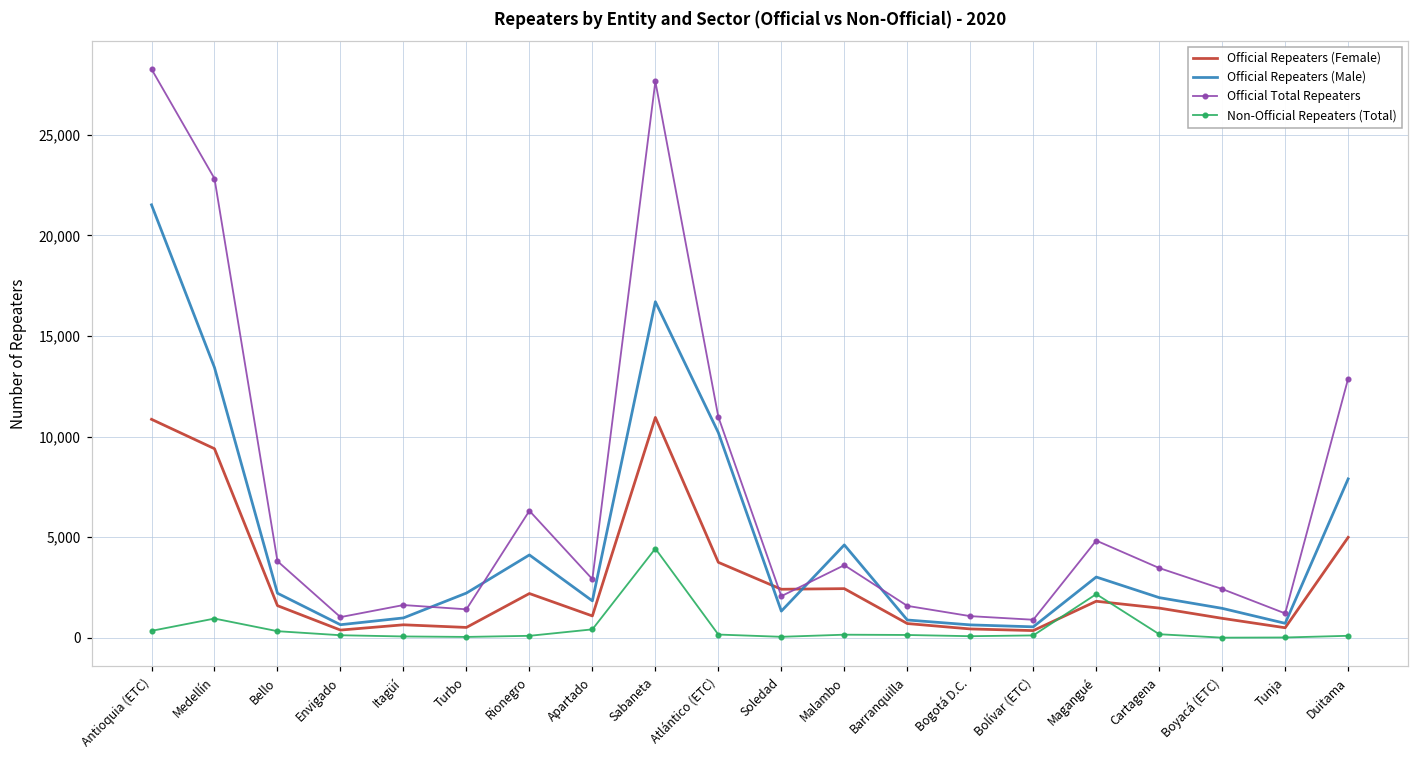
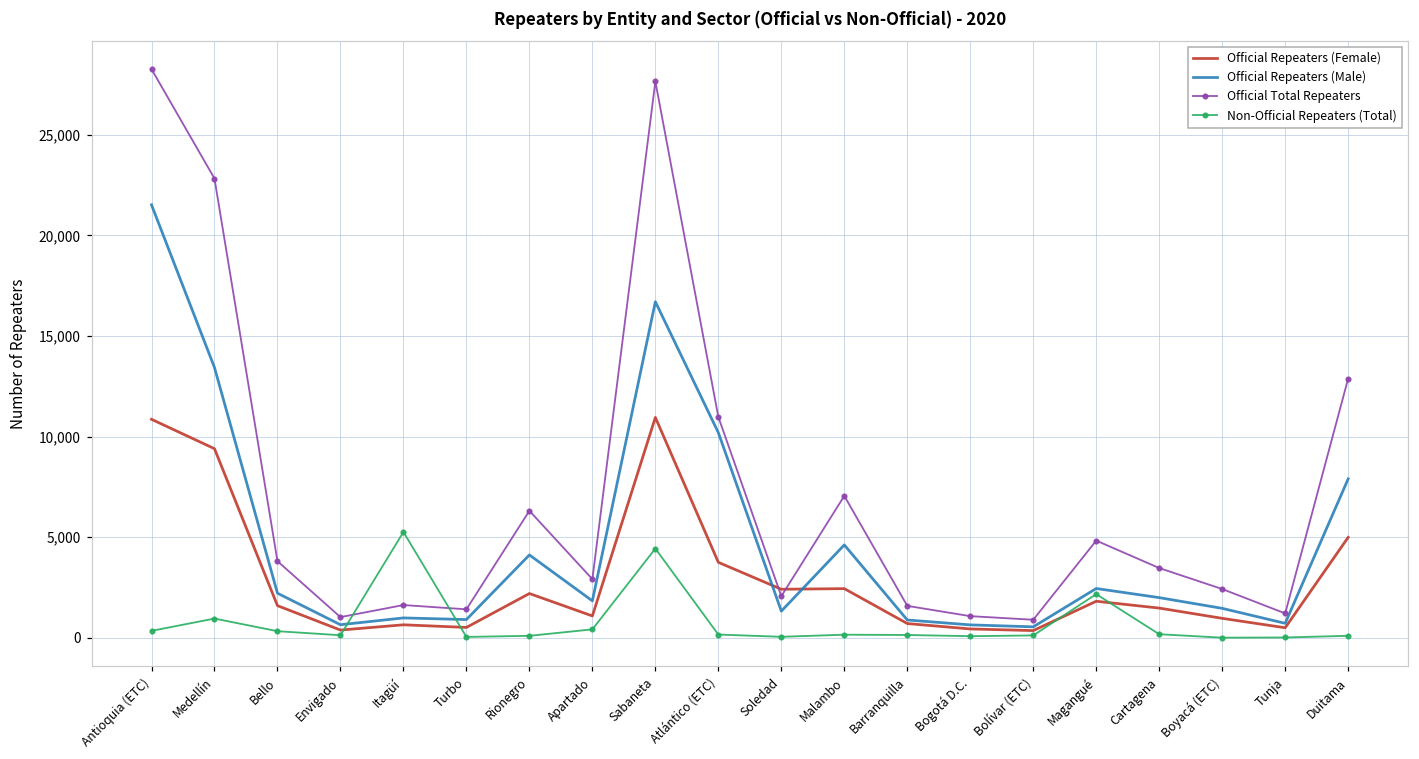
Non-Official Repeaters (Total), Itagüí: 100 -> 5,300
Official Repeaters (Male), Turbo: 2,200 -> 900
Official Total Repeaters, Malambo: 3,600 -> 7,100
Official Repeaters (Male), Magangué: 3,000 -> 2,400
